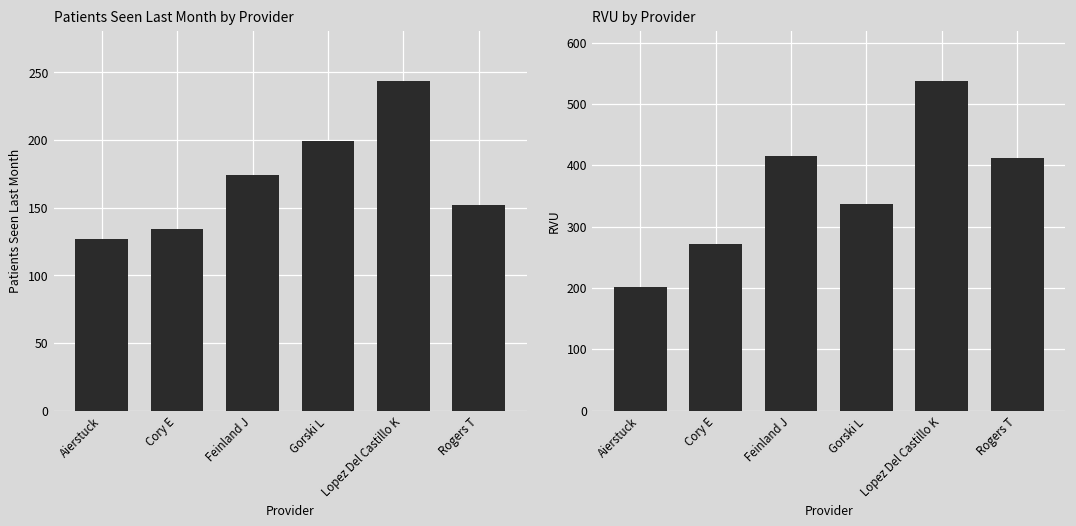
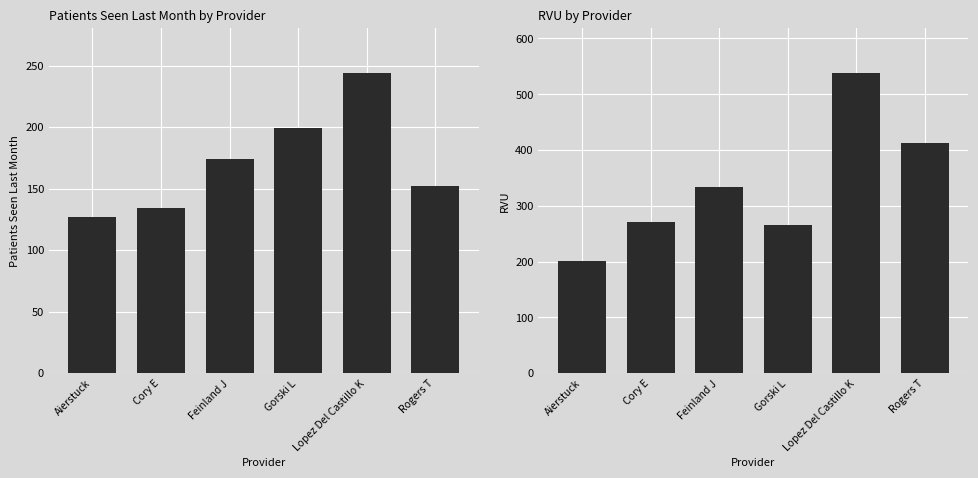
RVU by Provider, Feinland J: 410 -> 330
RVU by Provider, Gorski L: 340 -> 270
